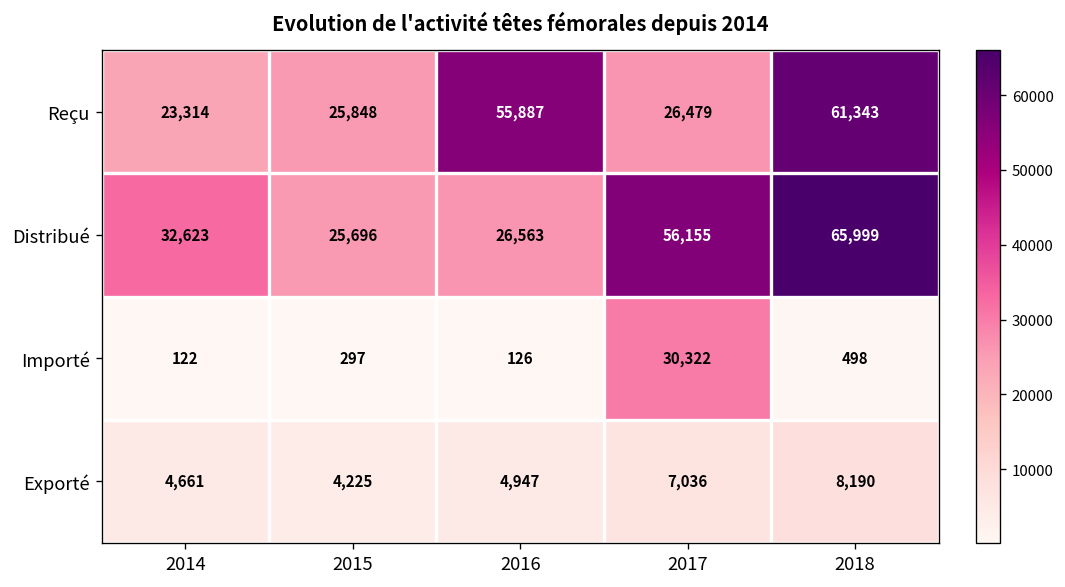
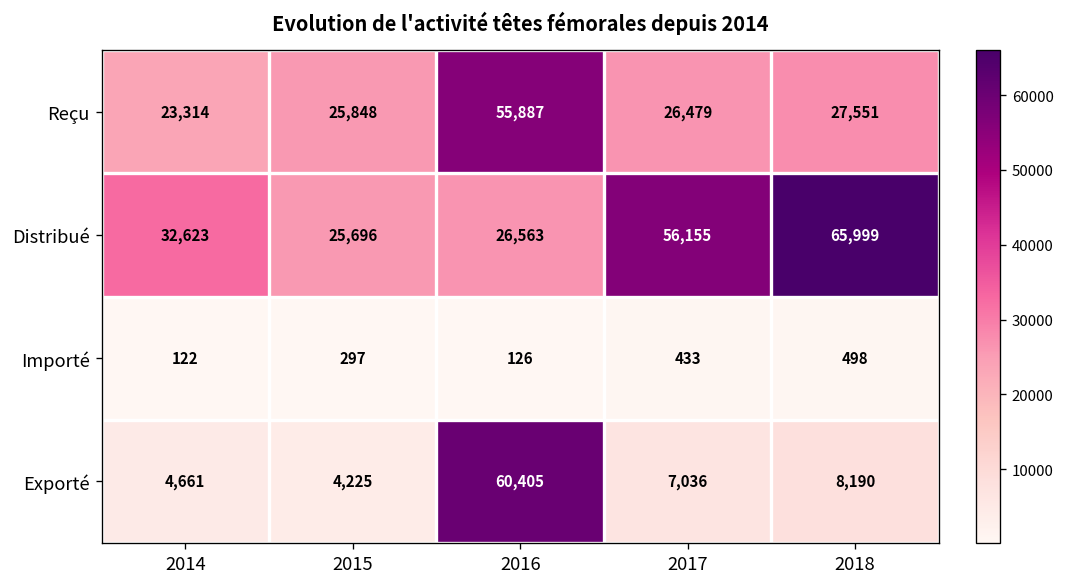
Reçu, 2018: 61,343 -> 27,551
Importé, 2017: 30,322 -> 433
Exporté, 2016: 4,947 -> 60,405
